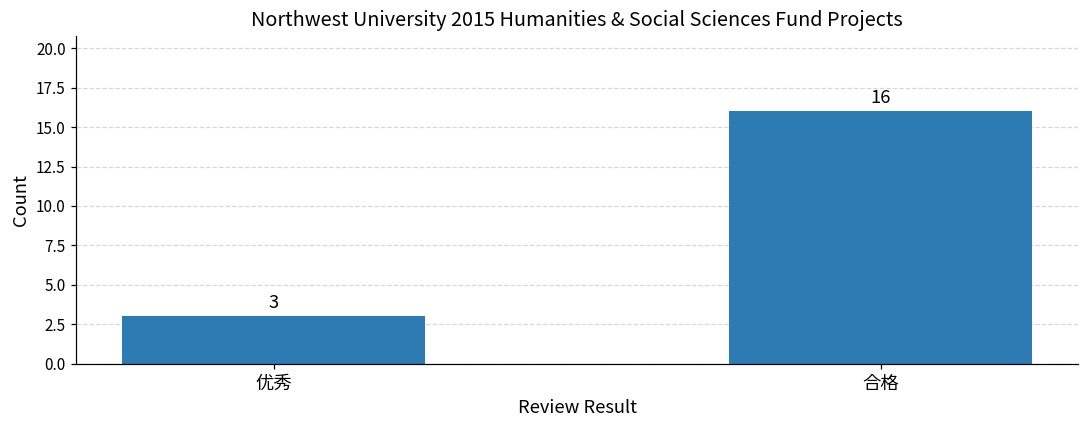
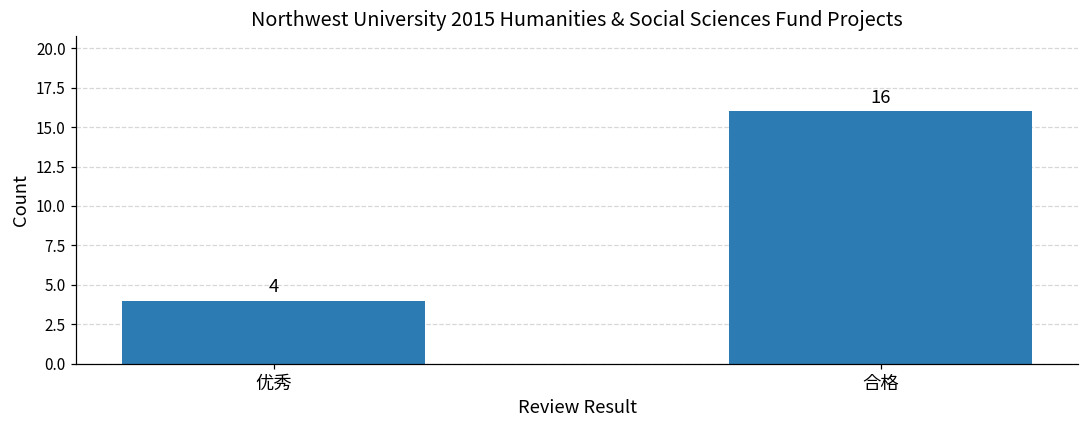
优秀: 3 -> 4
